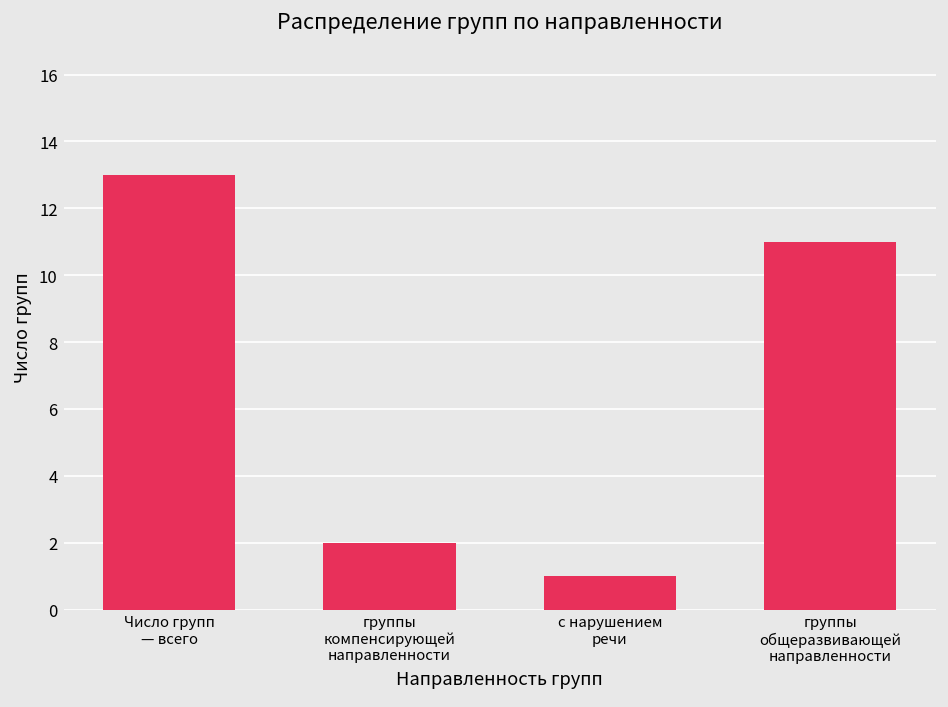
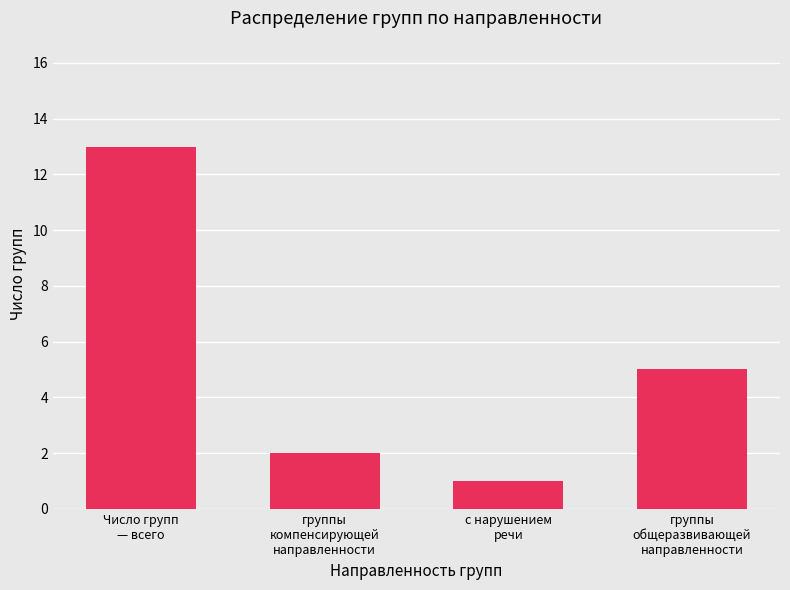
группы общеразвивающей направленности: 11 -> 5
